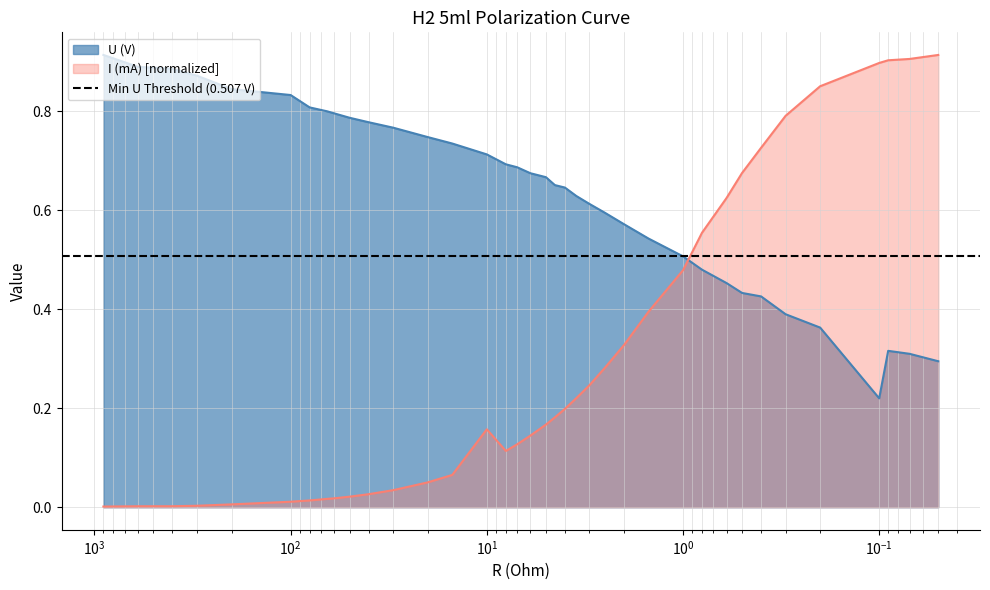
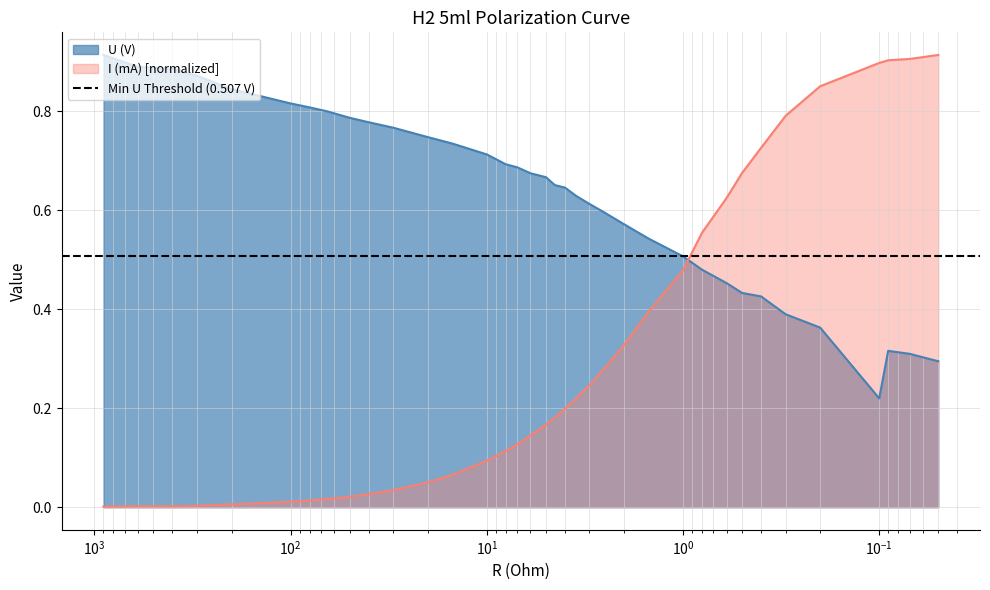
U (V), 10^2: 0.83 -> 0.82
I (mA) [normalized], 10^1: 0.16 -> 0.09
